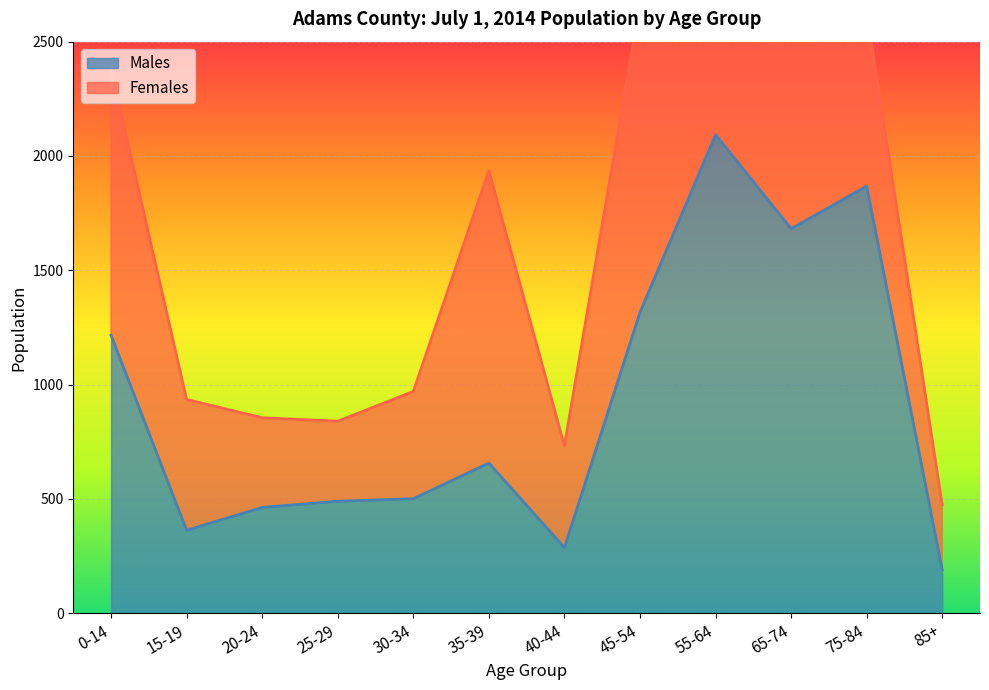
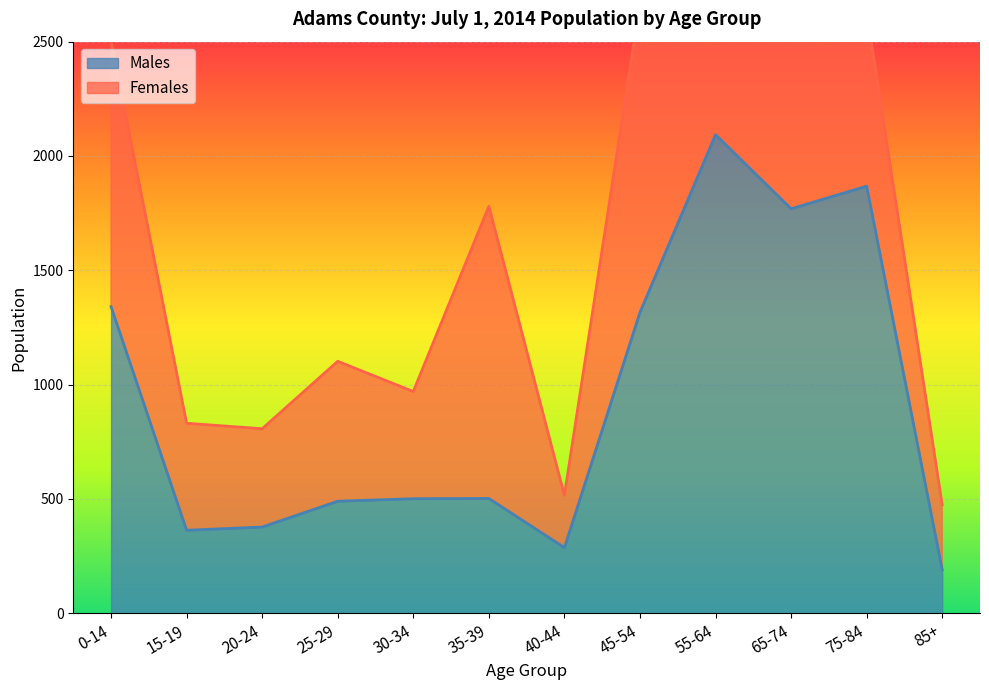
Males, 0-14: 1220 -> 1340
Females, 15-19: 570 -> 470
Males, 20-24: 460 -> 380
Females, 20-24: 390 -> 430
Females, 25-29: 350 -> 610
Males, 35-39: 660 -> 500
Females, 40-44: 450 -> 230
Males, 65-74: 1680 -> 1770
